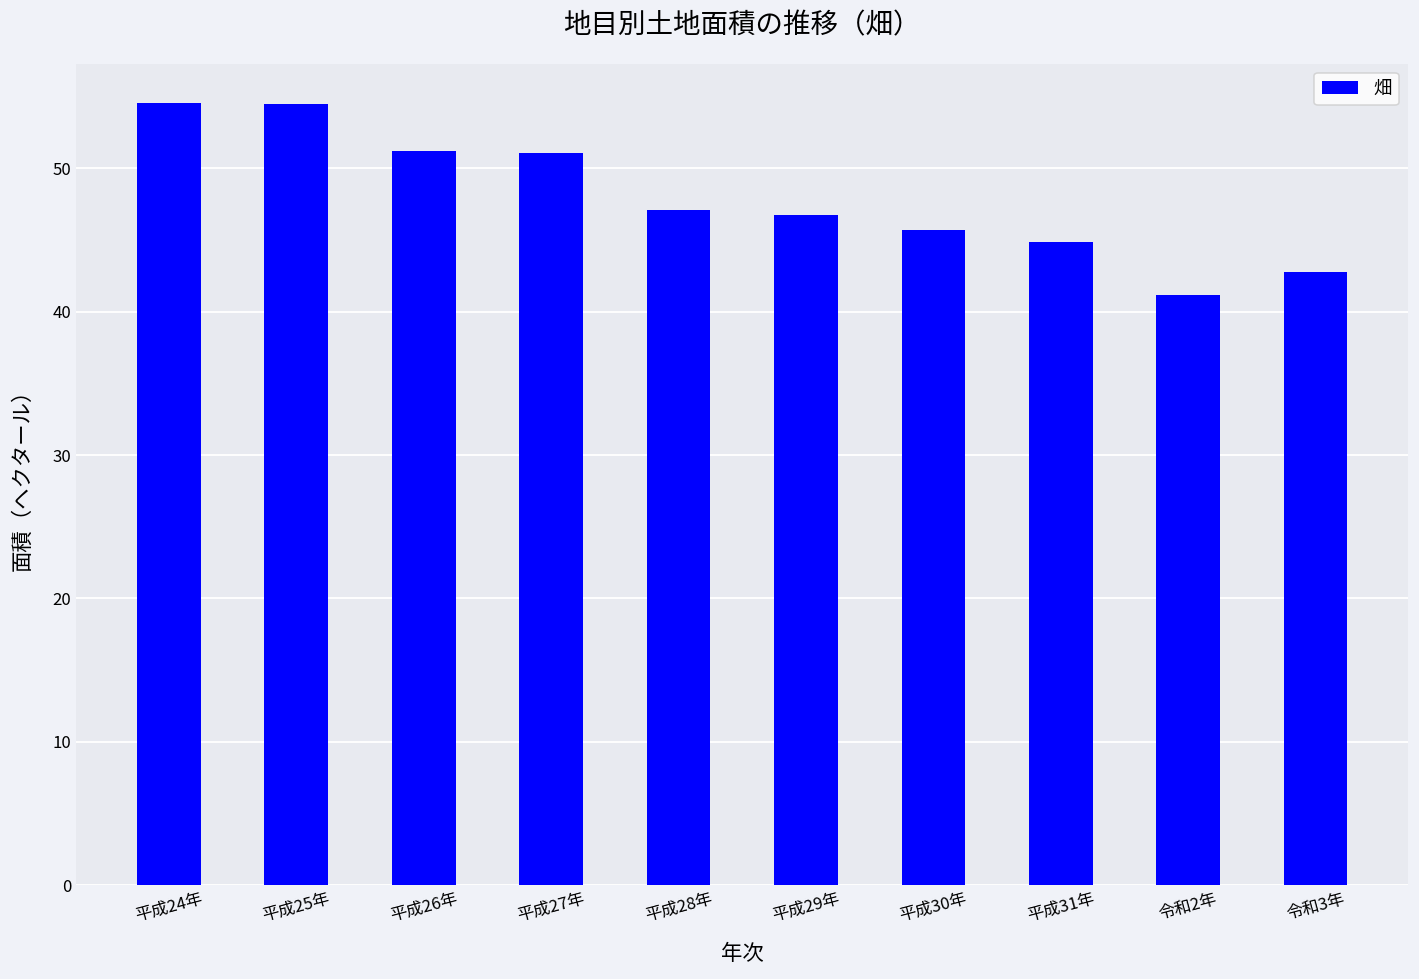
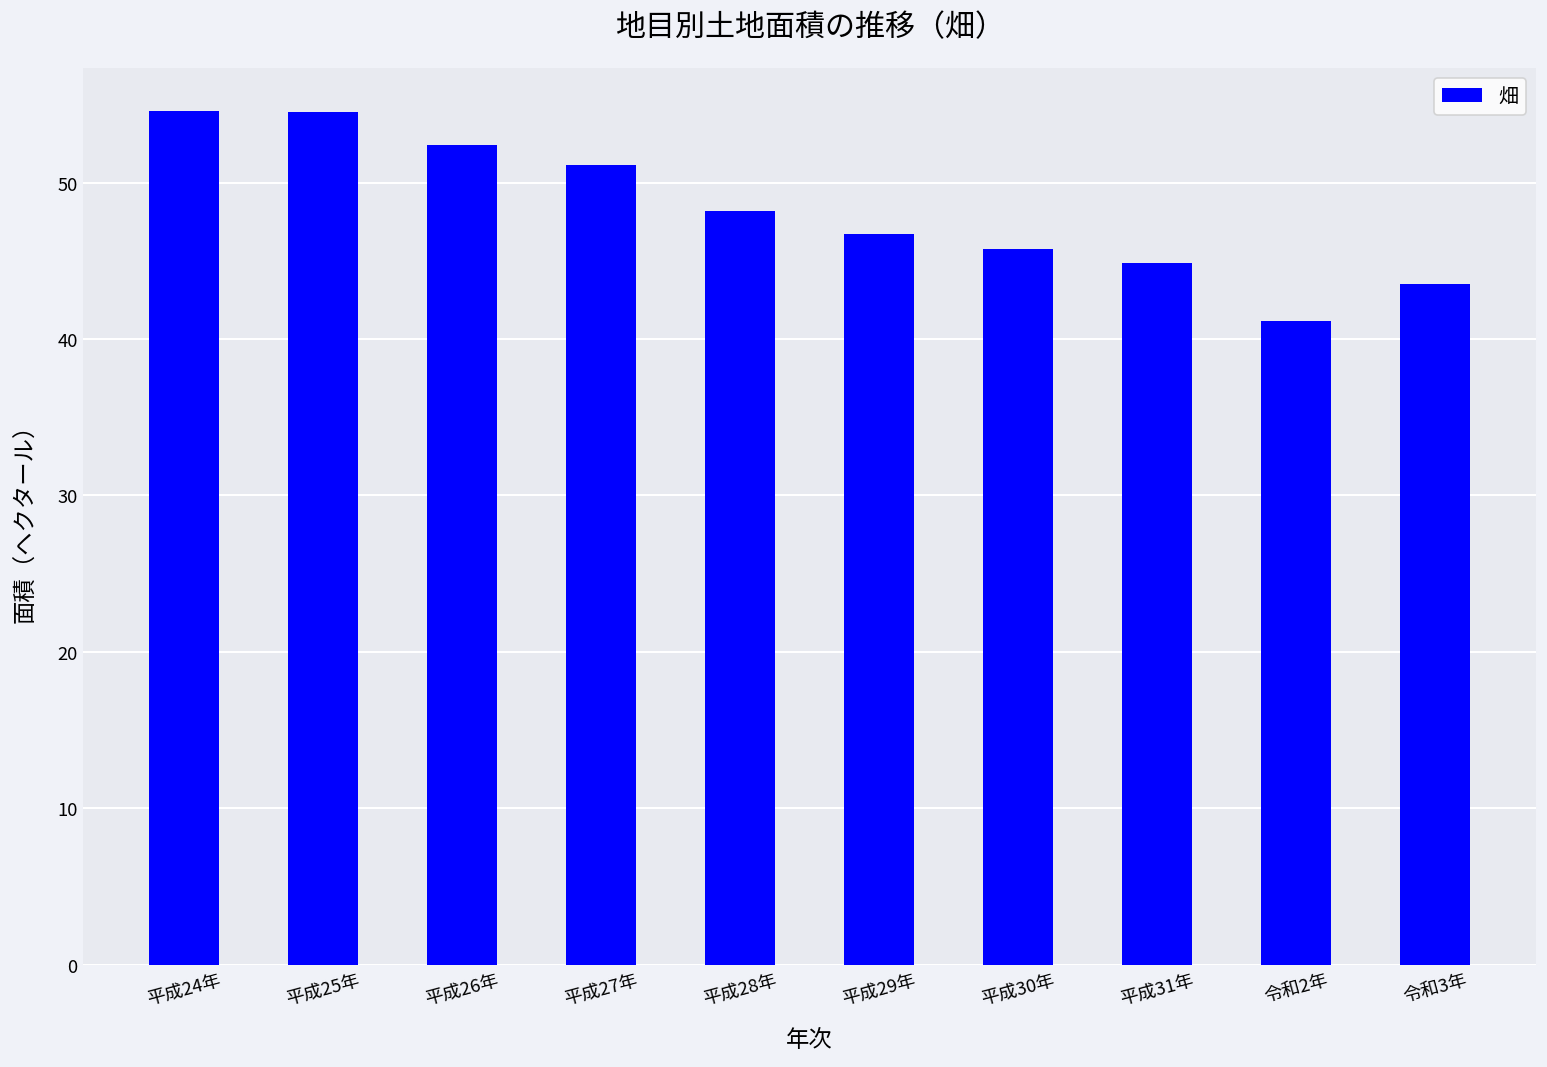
平成26年: 51.2 -> 52.4
平成28年: 47.1 -> 48.2
令和3年: 42.8 -> 43.5
